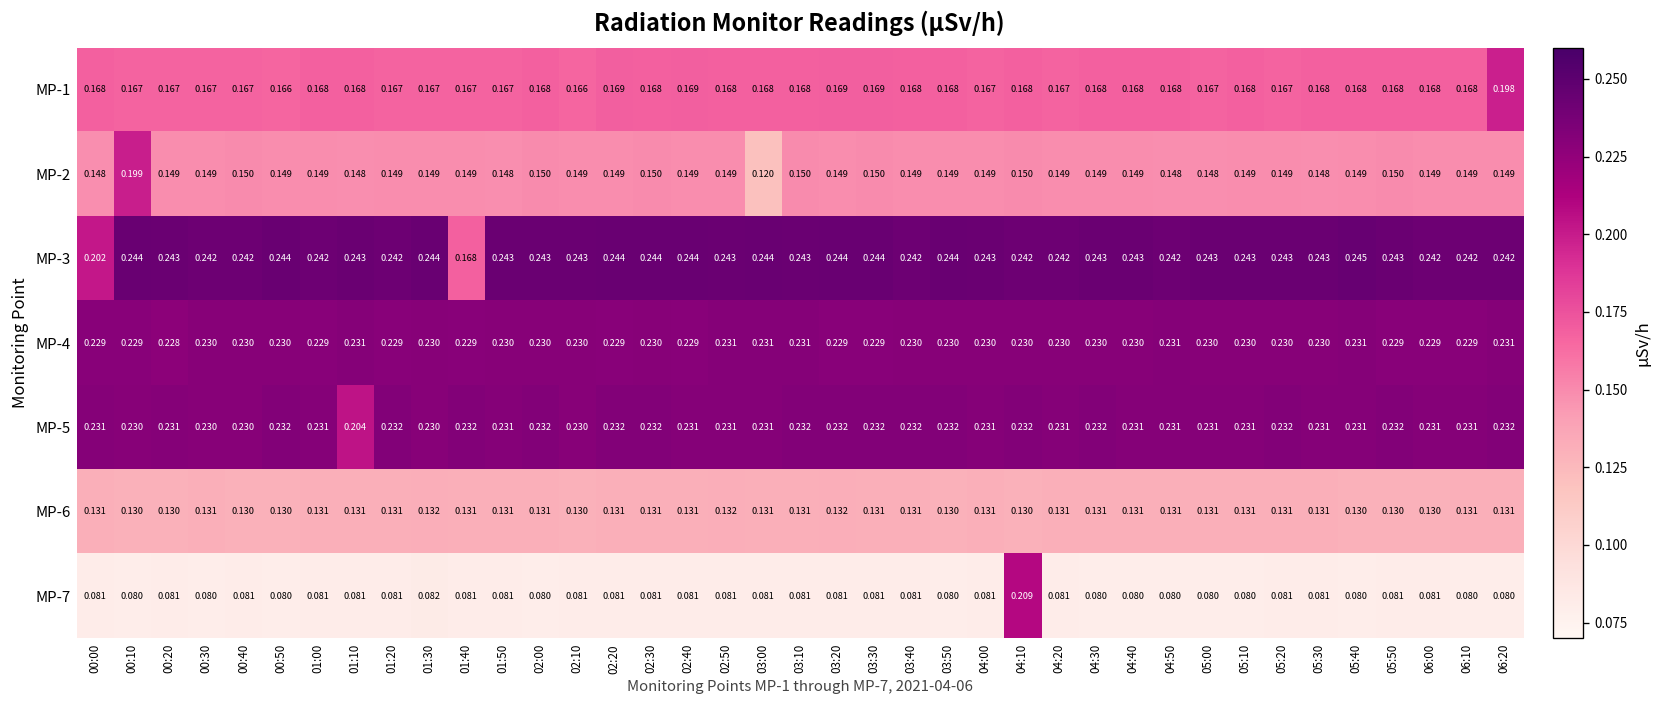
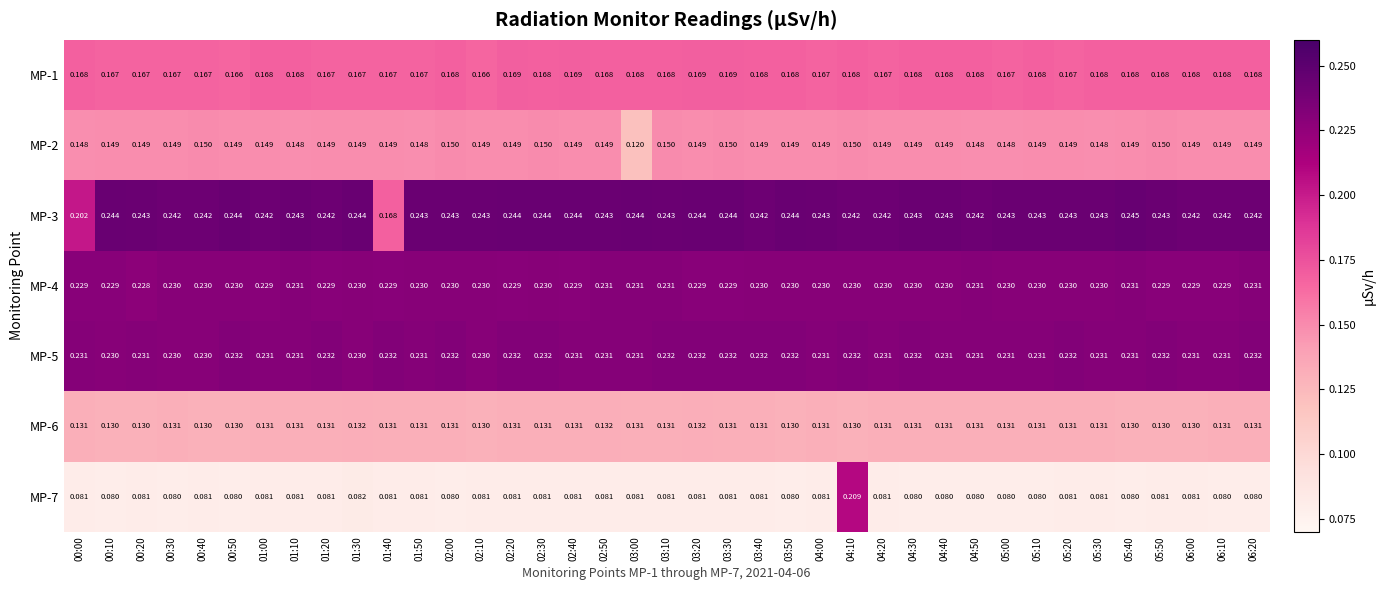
MP-1, 06:20: 0.198 -> 0.168
MP-2, 00:10: 0.199 -> 0.149
MP-5, 01:10: 0.204 -> 0.231
